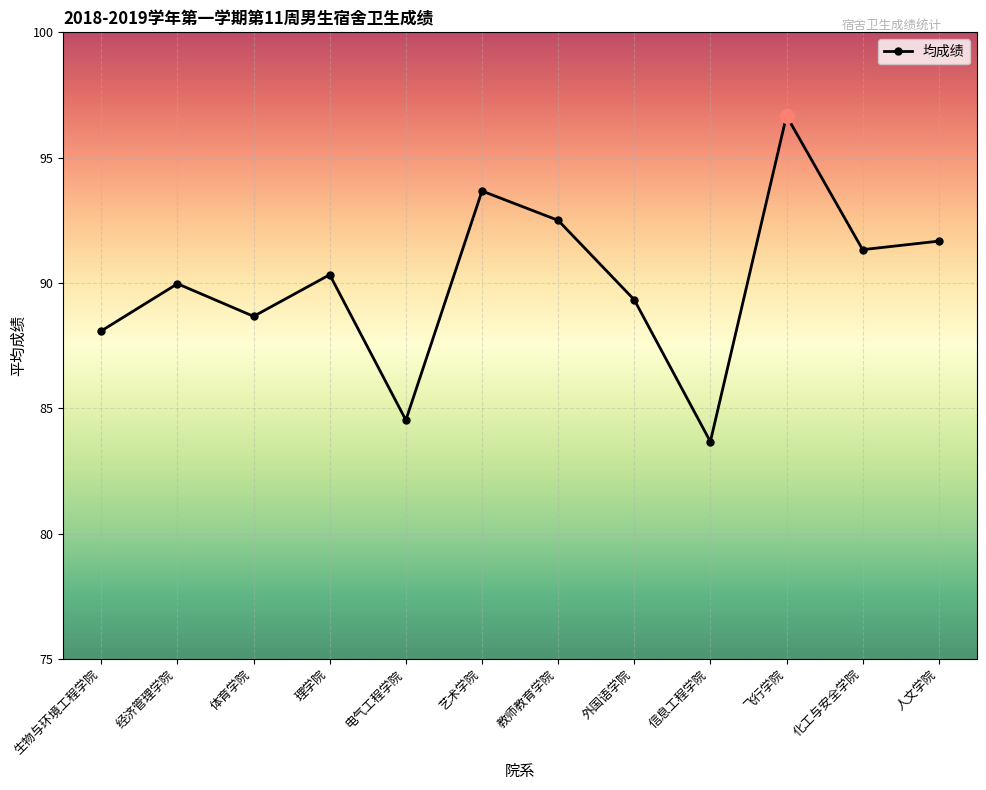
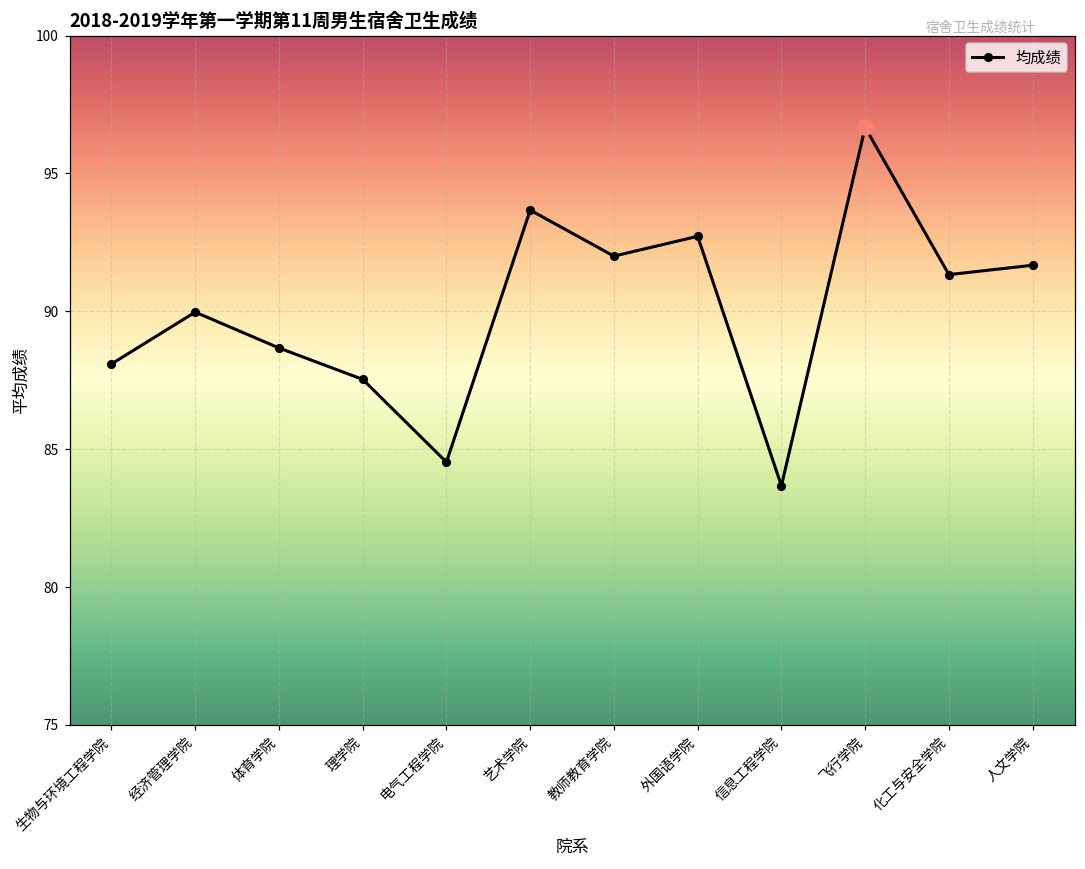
均成绩, 理学院: 90.3 -> 87.5
均成绩, 教师教育学院: 92.5 -> 92.0
均成绩, 外国语学院: 89.3 -> 92.7
